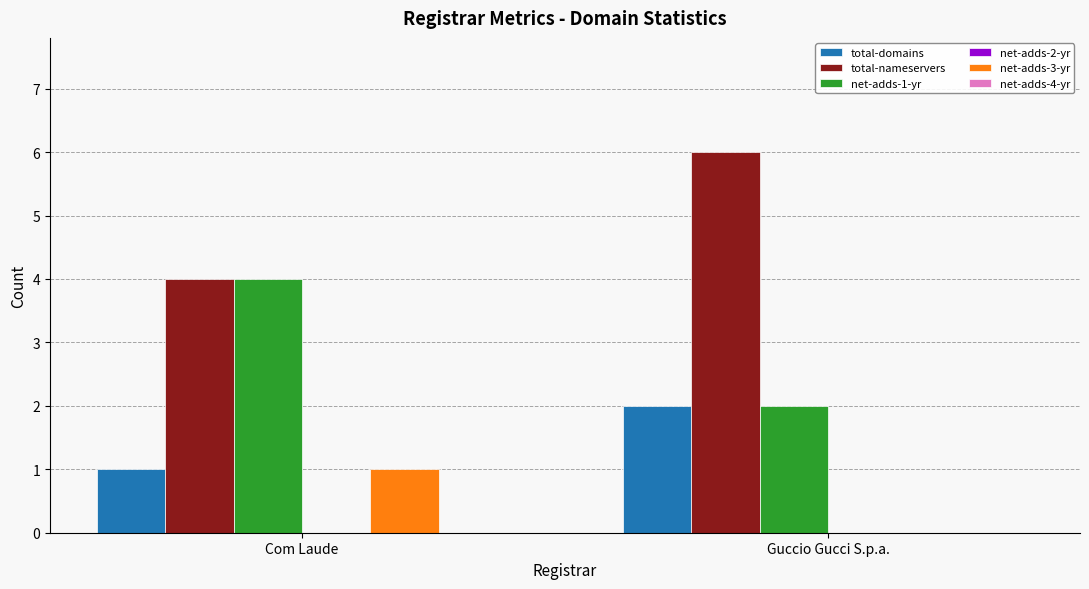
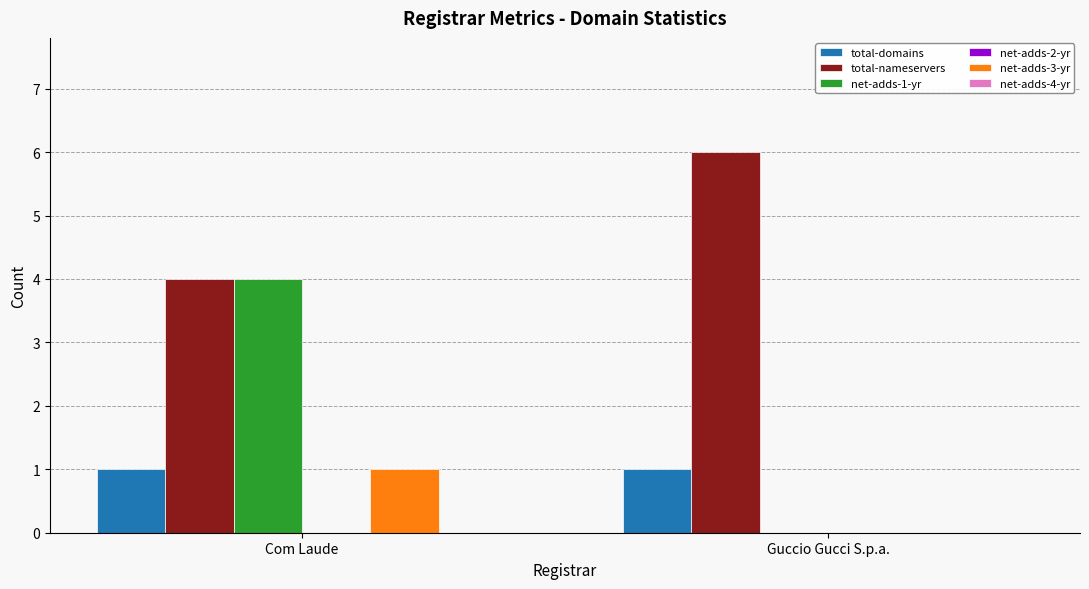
total-domains, Guccio Gucci S.p.a.: 2 -> 1
net-adds-1-yr, Guccio Gucci S.p.a.: 2 -> 0
